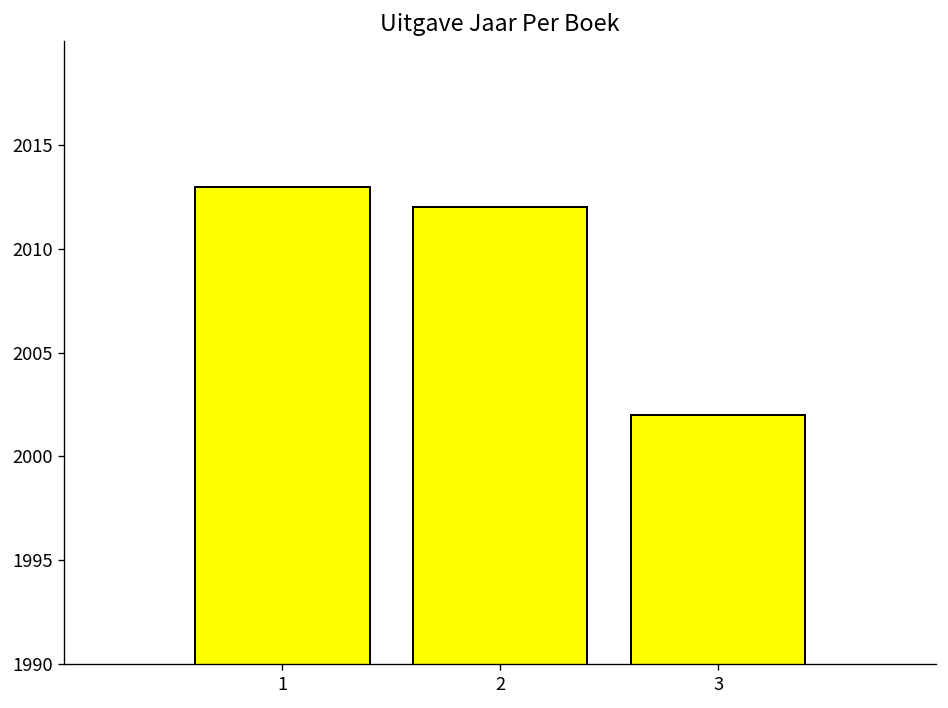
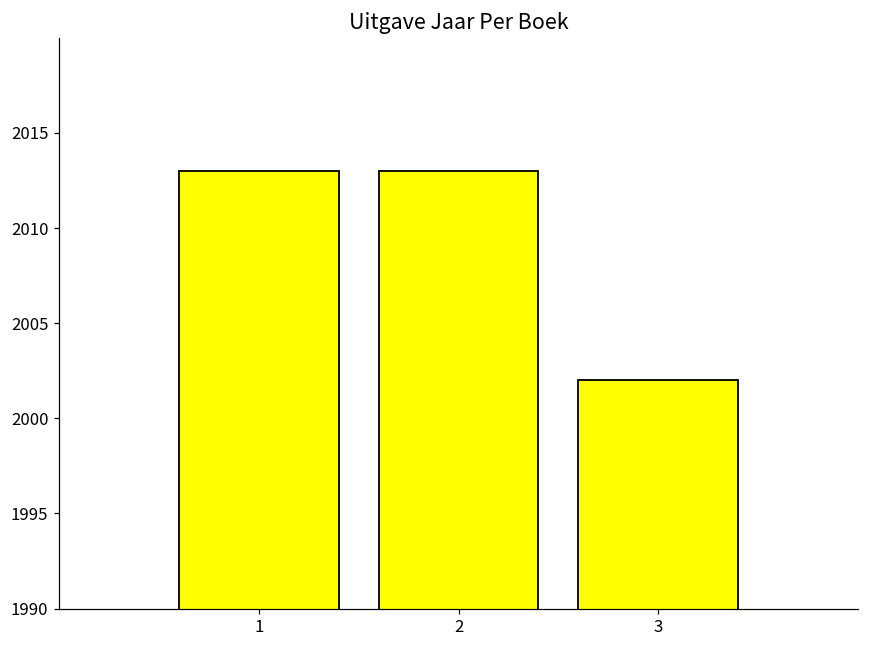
2: 2012 -> 2013
